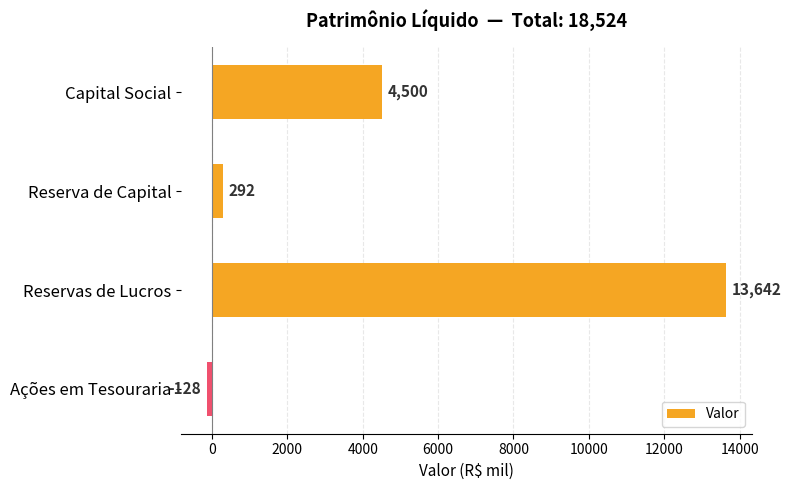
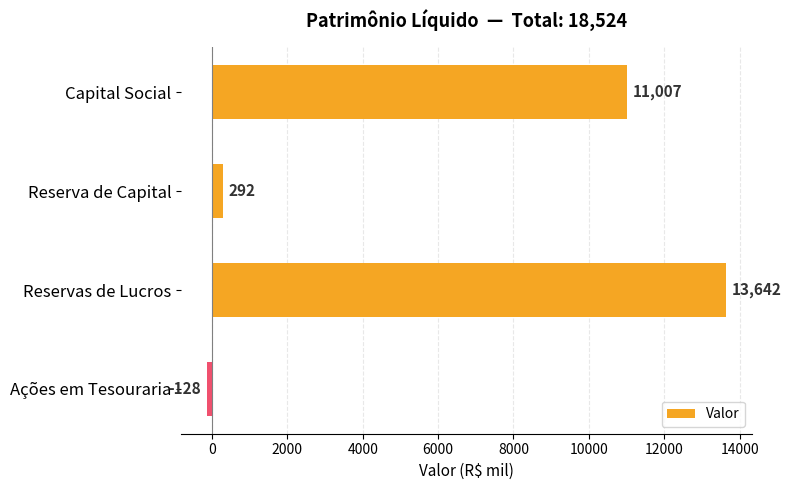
Capital Social: 4,500 -> 11,007
